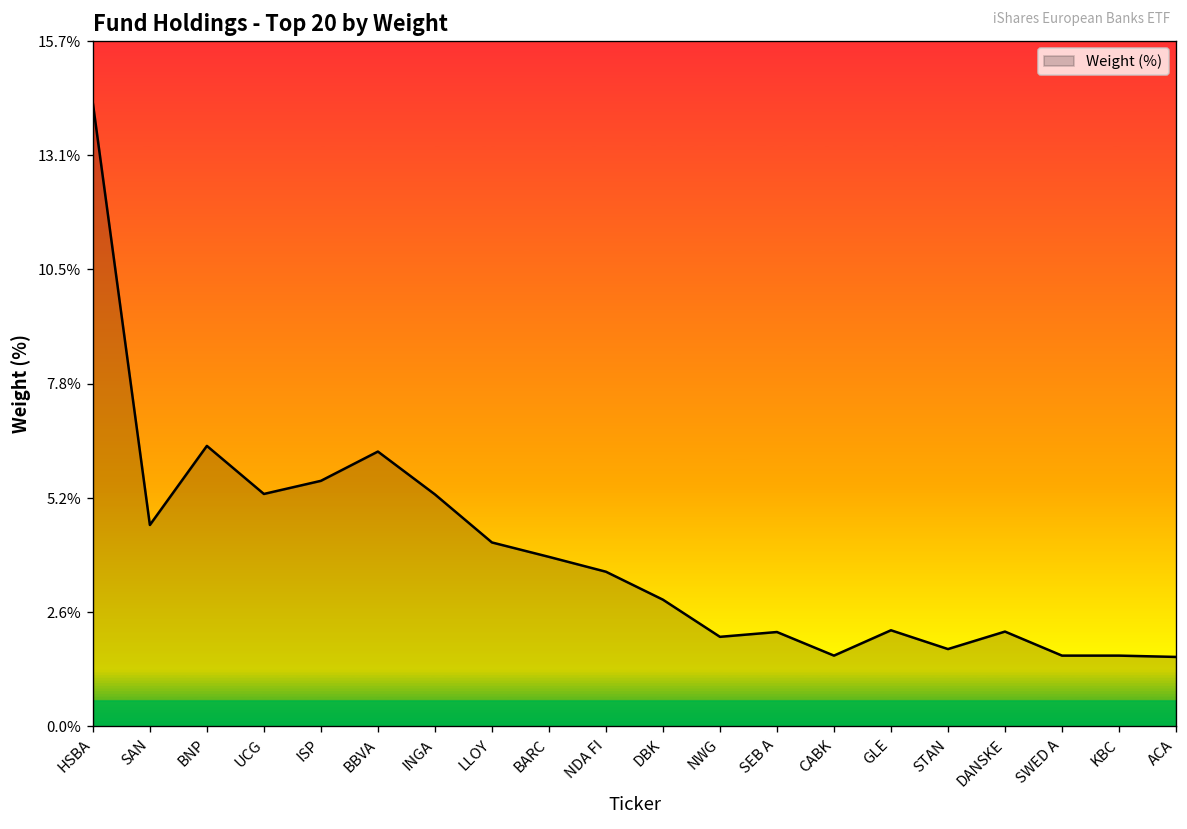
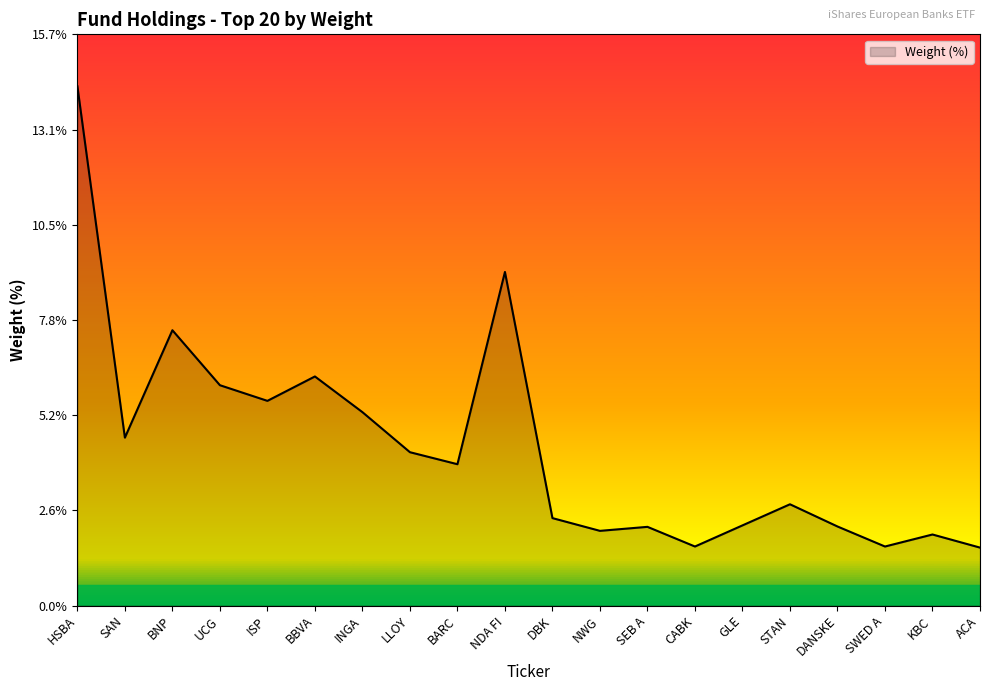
BNP: 6.4% -> 7.6%
UCG: 5.3% -> 6.1%
NDA FI: 3.5% -> 9.2%
DBK: 2.9% -> 2.4%
STAN: 1.8% -> 2.8%
KBC: 1.6% -> 2.0%
